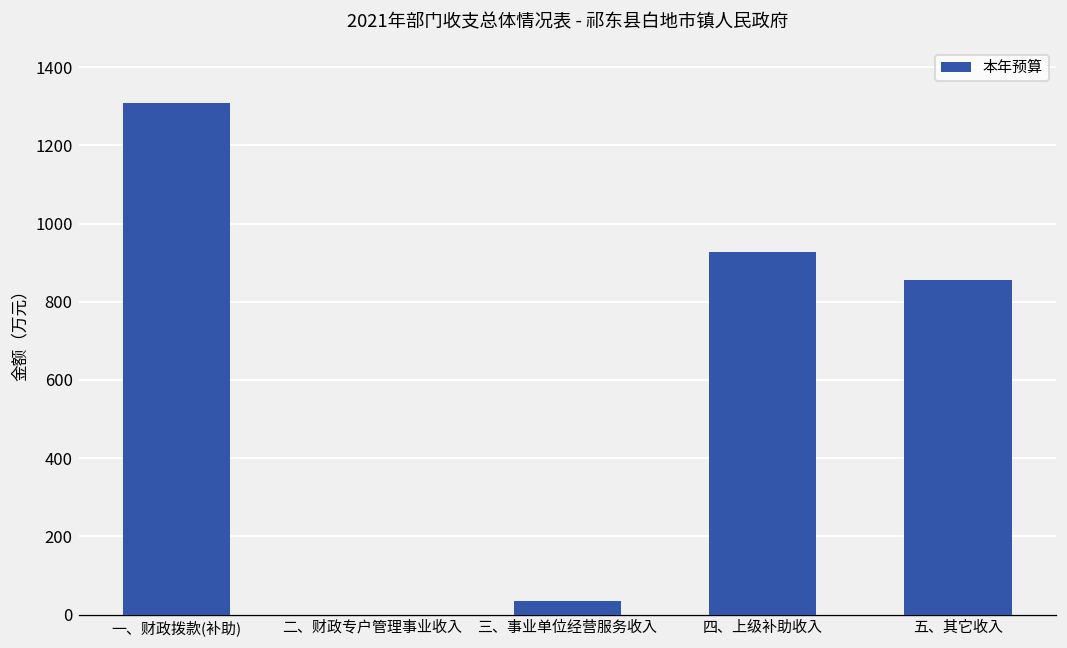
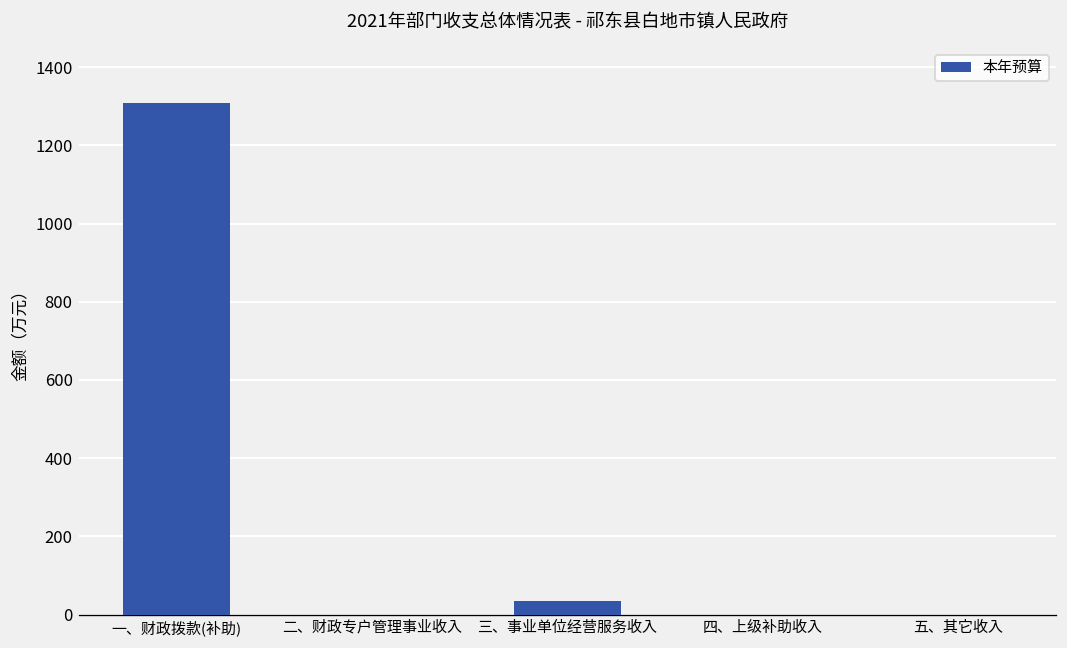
四、上级补助收入: 930 -> 0
五、其它收入: 860 -> 0
